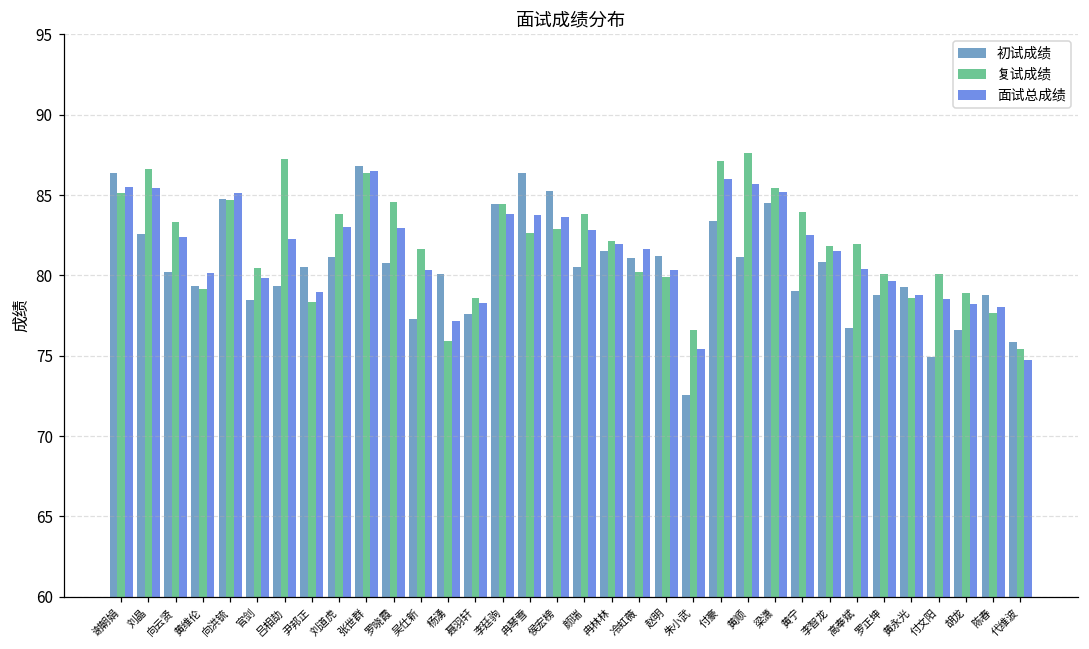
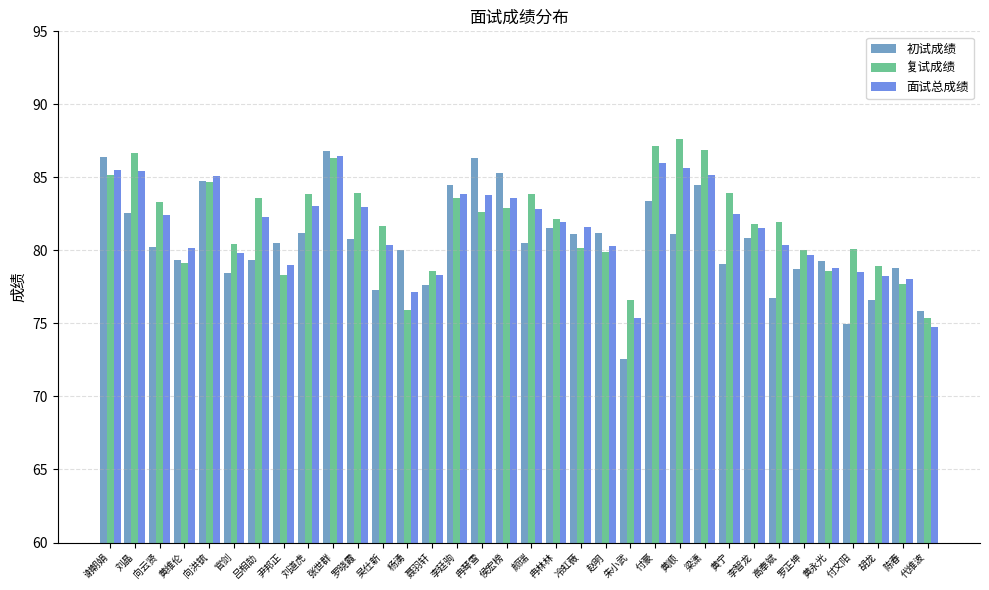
复试成绩, 吕相劼: 87.3 -> 83.6
复试成绩, 罗晓霞: 84.6 -> 83.9
复试成绩, 李廷驹: 84.4 -> 83.6
复试成绩, 梁潇: 85.5 -> 86.9
